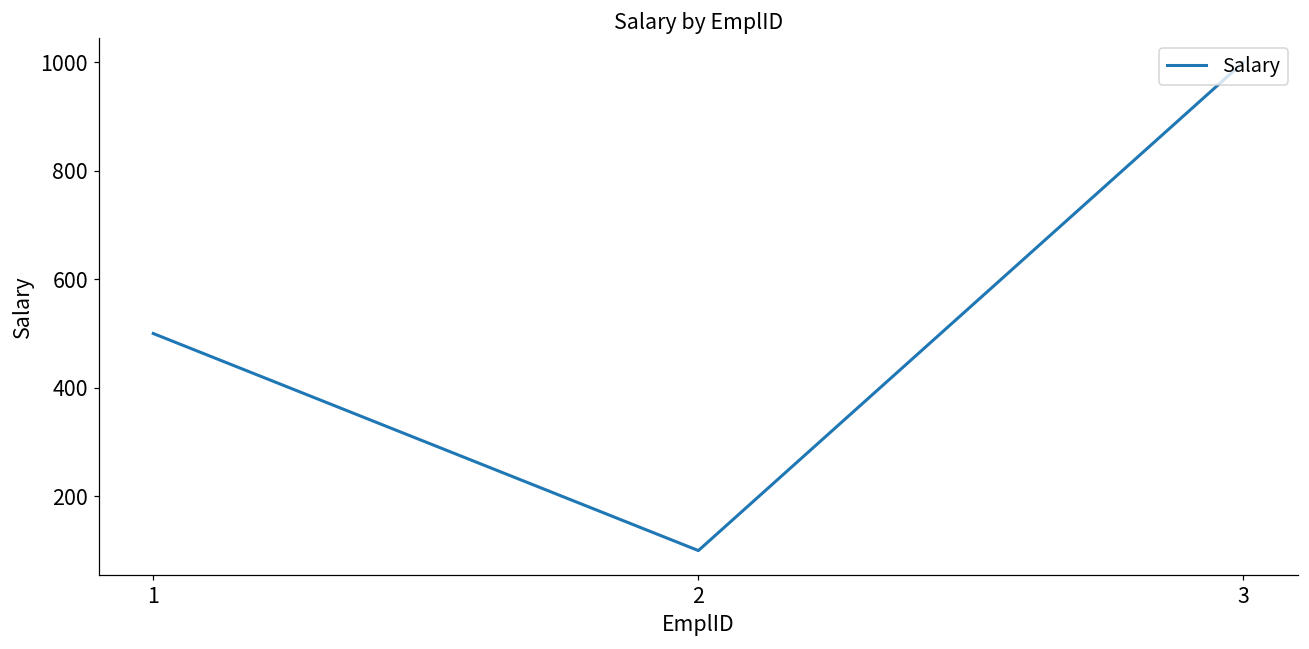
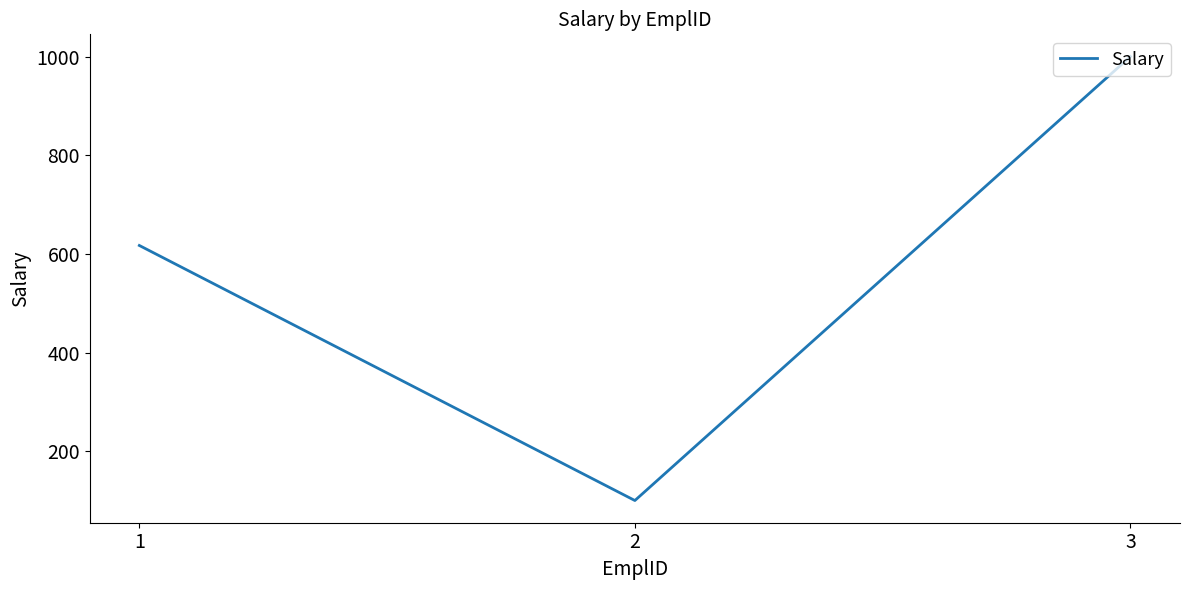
1: 500 -> 620
